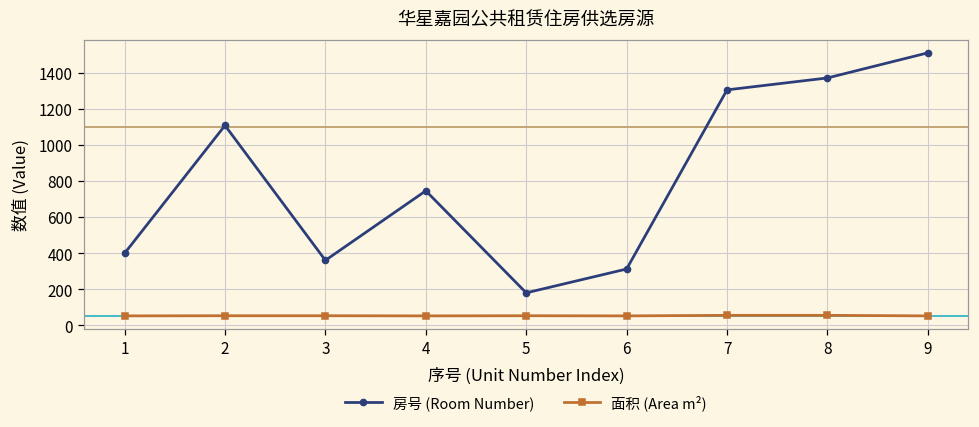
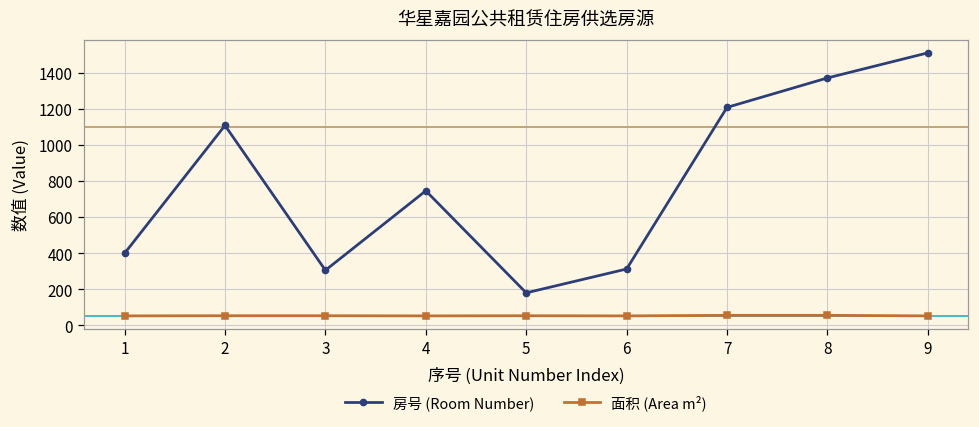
房号 (Room Number), 3: 360 -> 310
房号 (Room Number), 7: 1300 -> 1210
